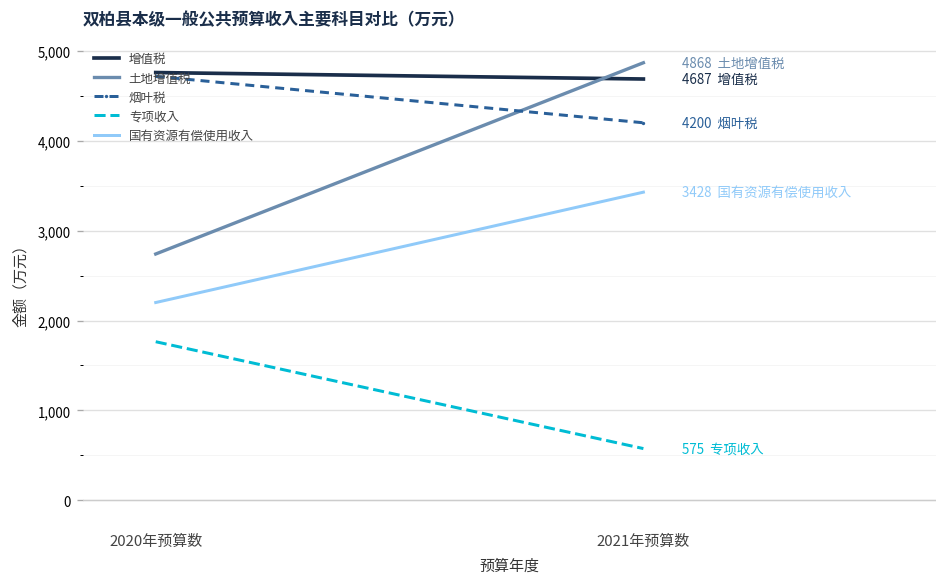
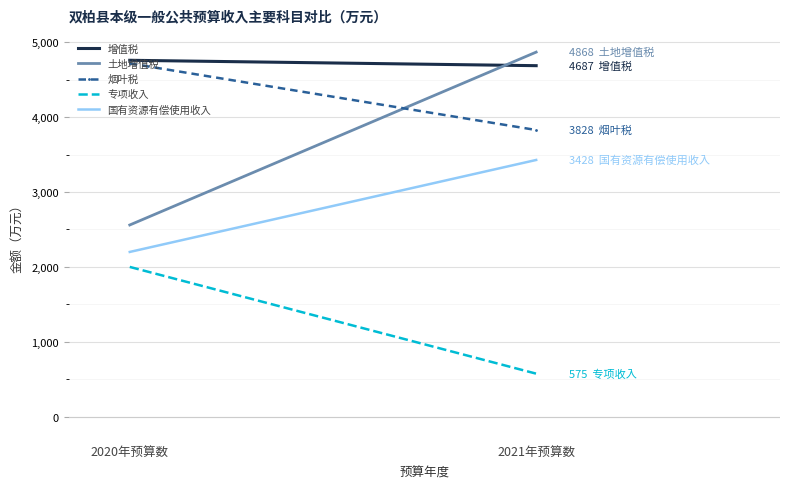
土地增值税, 2020年预算数: 2,700 -> 2,600
专项收入, 2020年预算数: 1,800 -> 2,000
烟叶税, 2021年预算数: 4200 -> 3828
